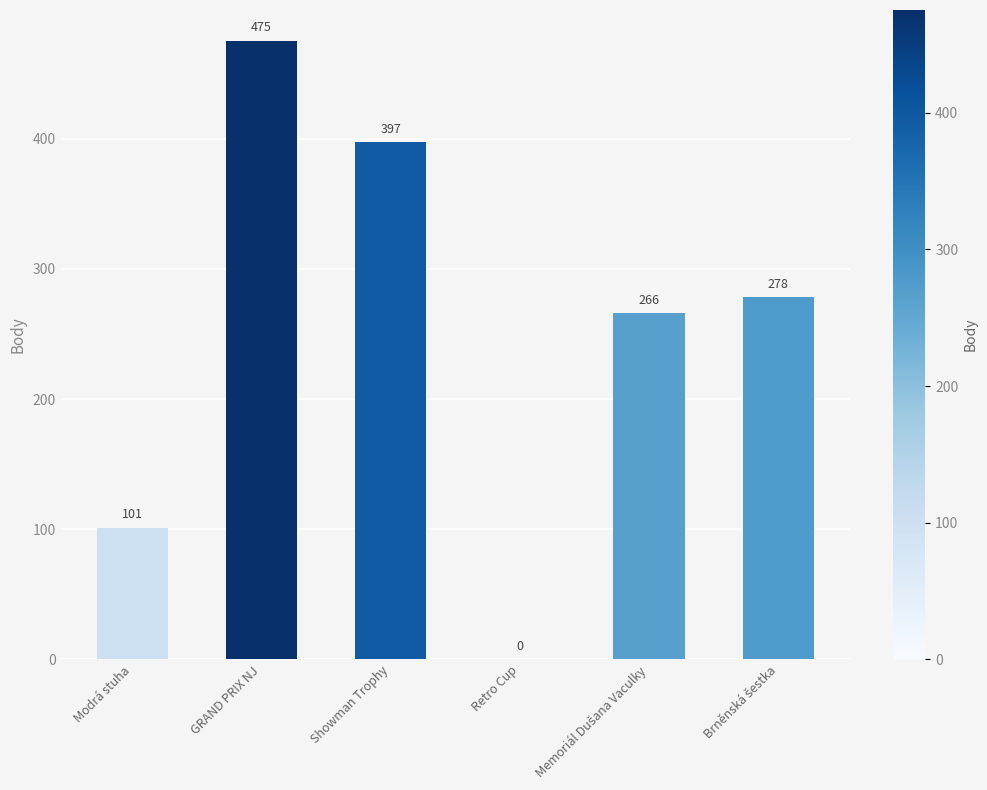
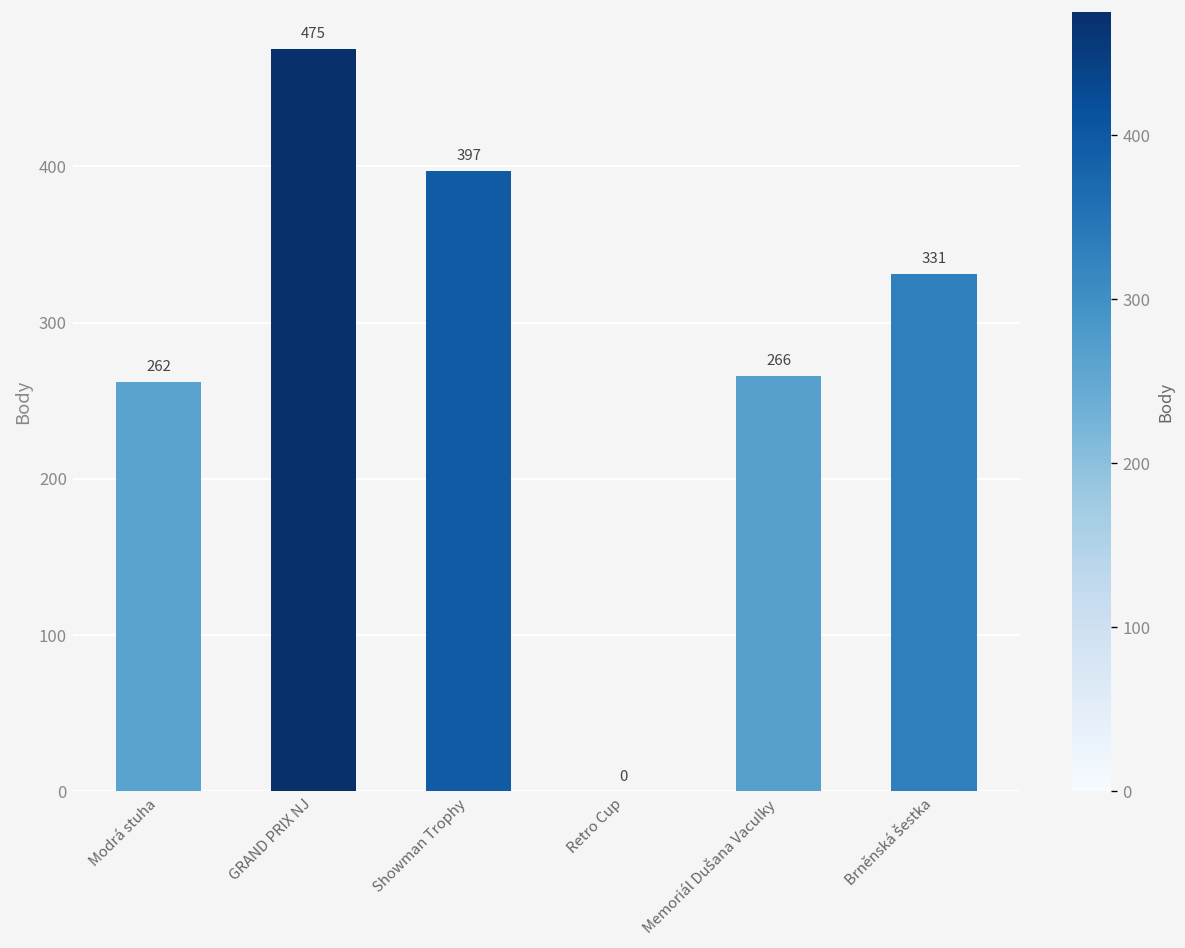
Modrá stuha: 101 -> 262
Brněnská šestka: 278 -> 331
